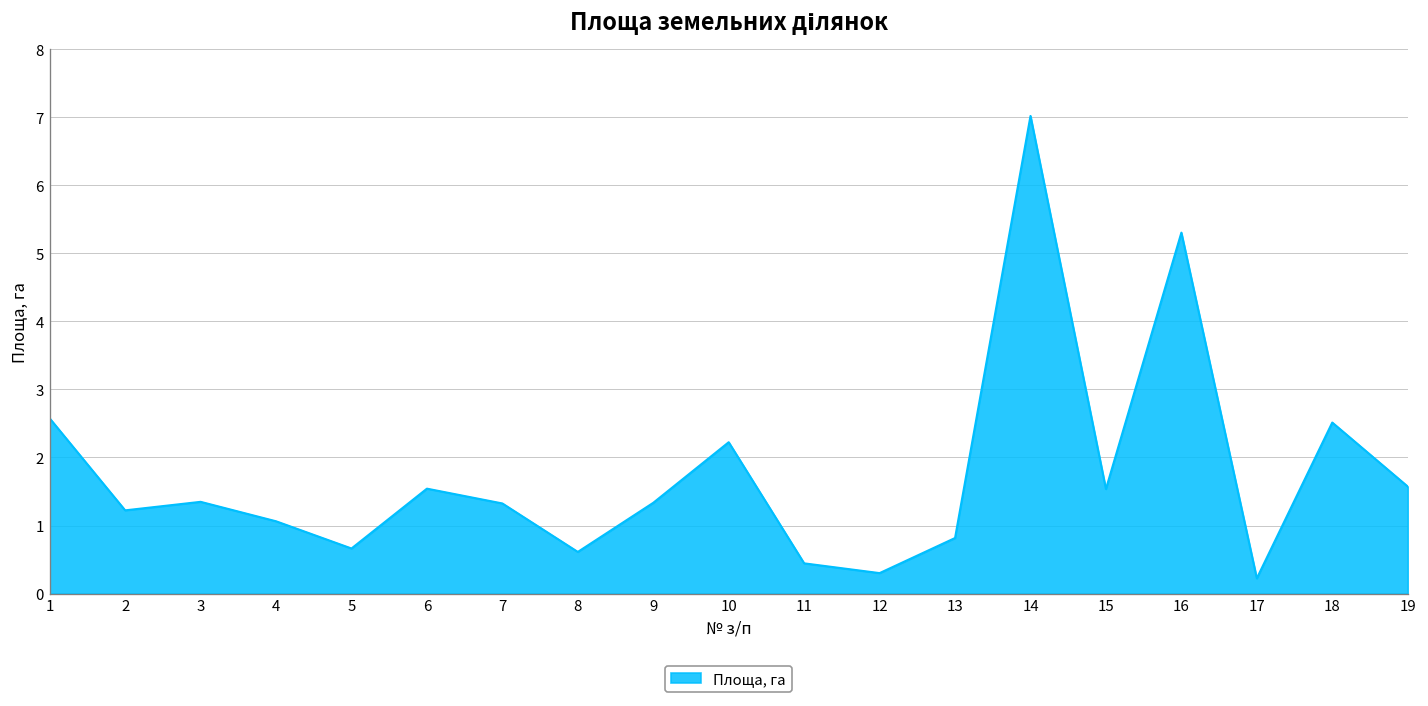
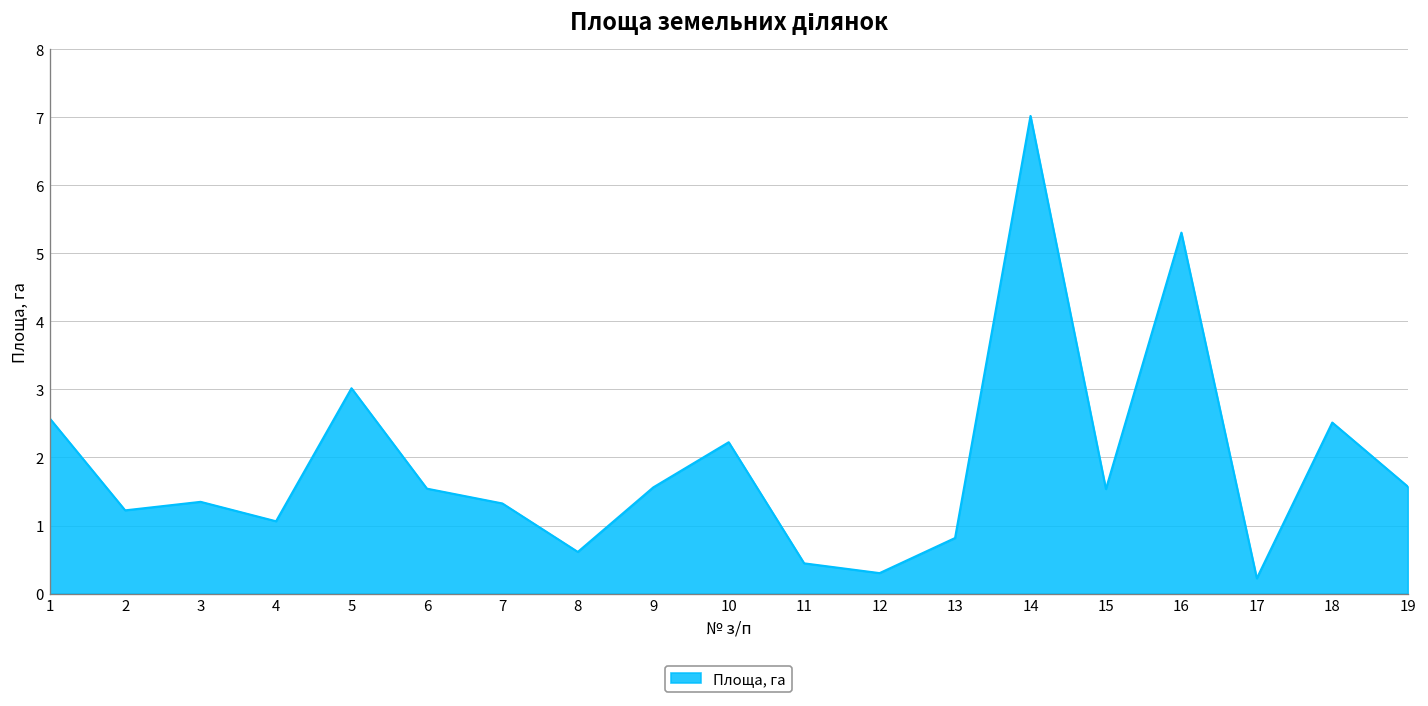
5: 0.7 -> 3.0
9: 1.3 -> 1.6
